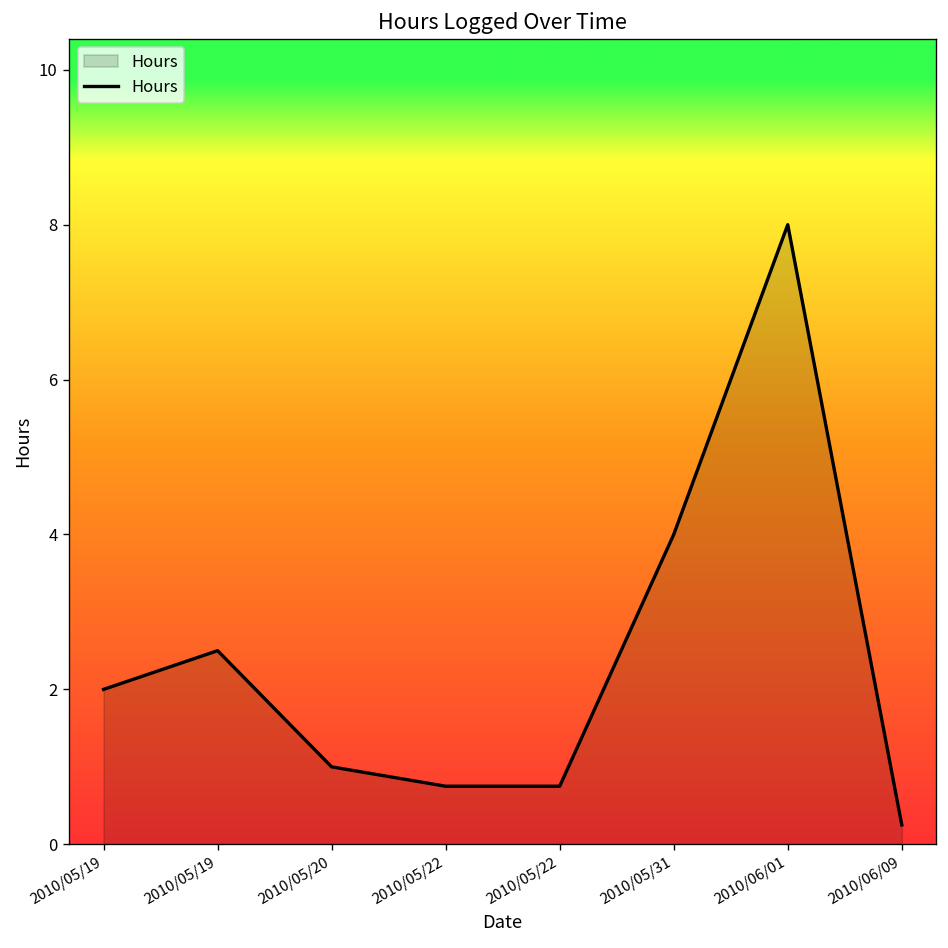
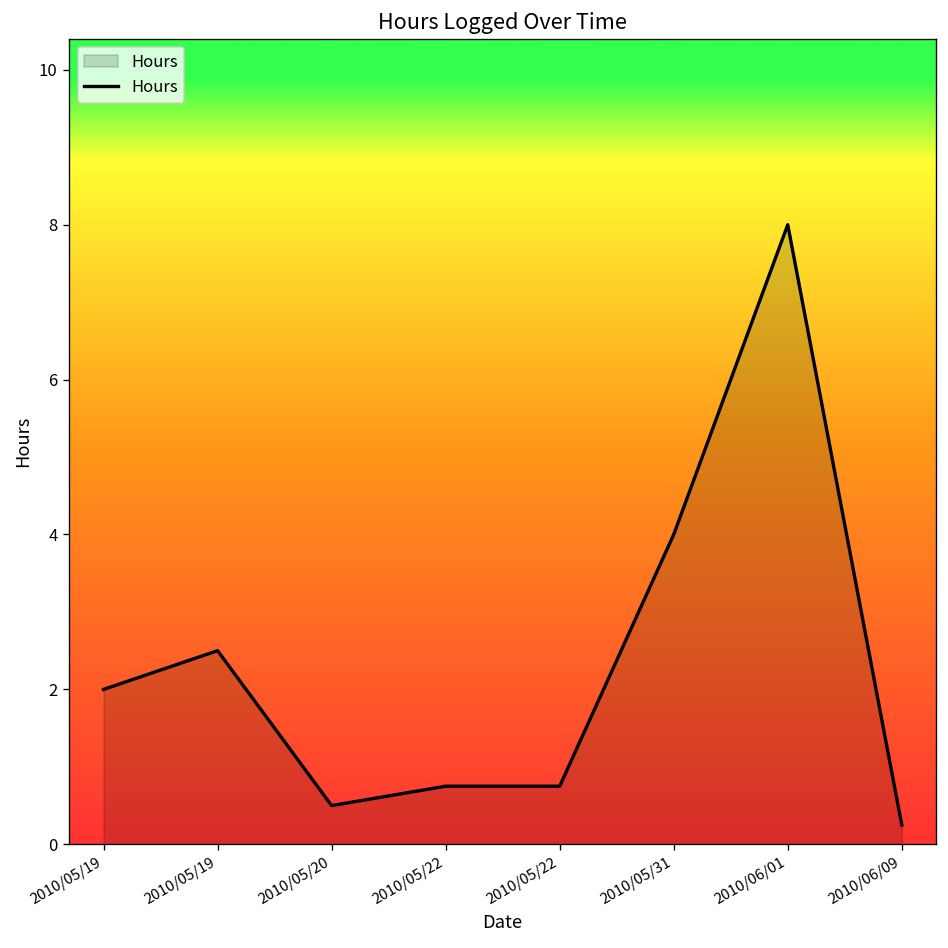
2010/05/20: 1.0 -> 0.5
